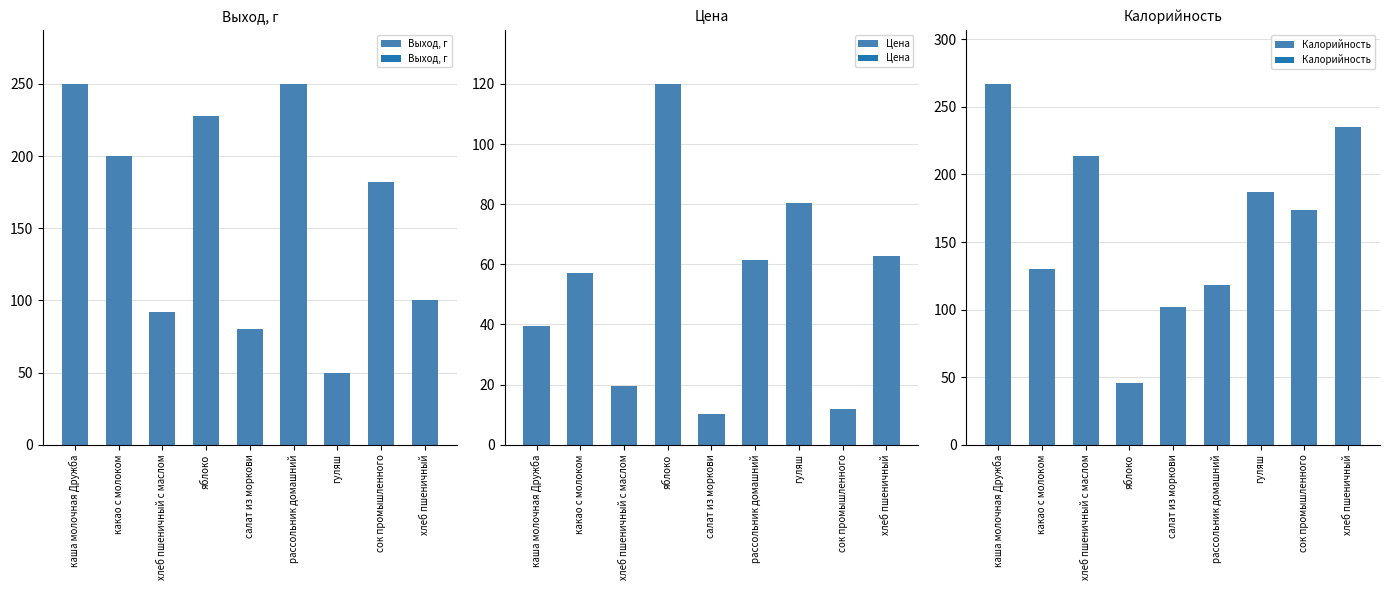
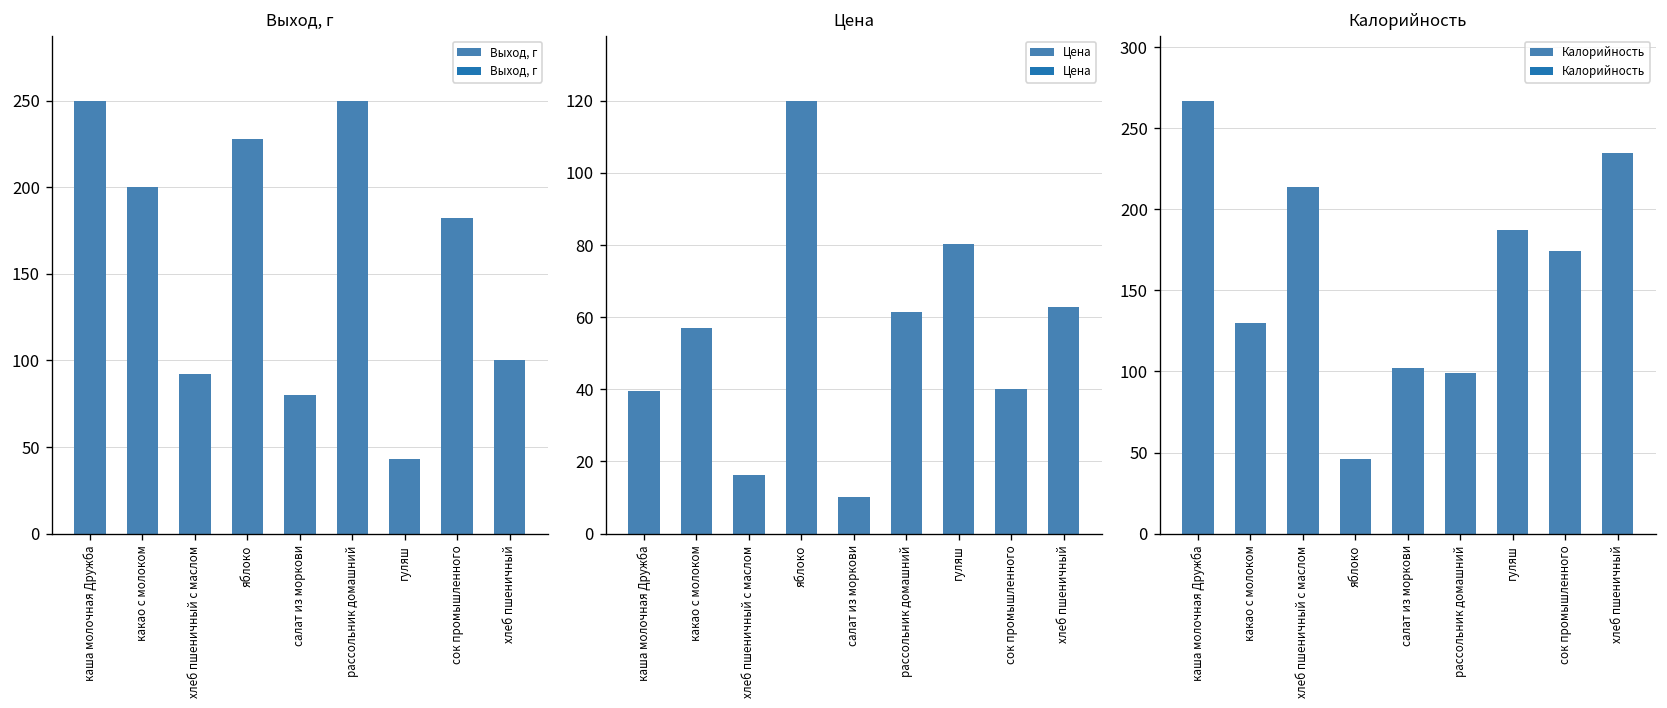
Выход, г, гуляш: 50 -> 43
Цена, хлеб пшеничный с маслом: 20 -> 16
Цена, сок промышленного: 12 -> 40
Калорийность, рассольник домашний: 118 -> 99
